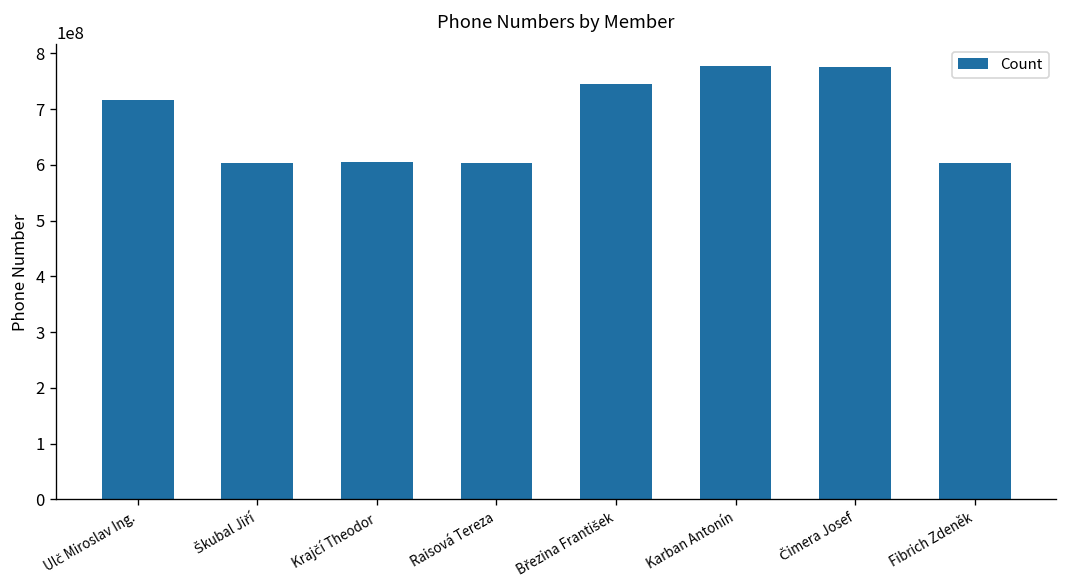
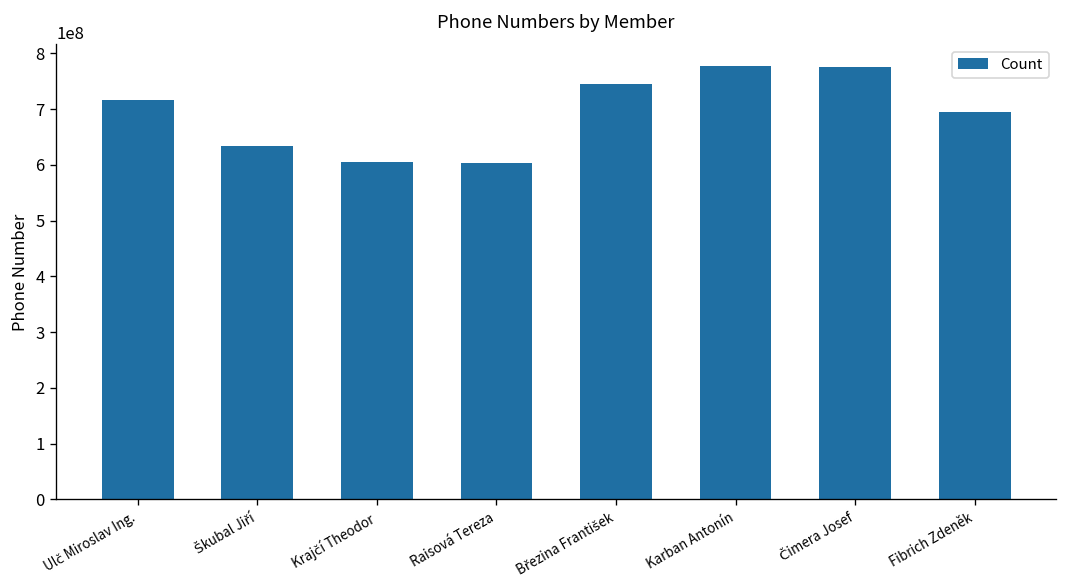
Škubal Jiří: 600000000 -> 630000000
Fibrich Zdeněk: 600000000 -> 700000000
